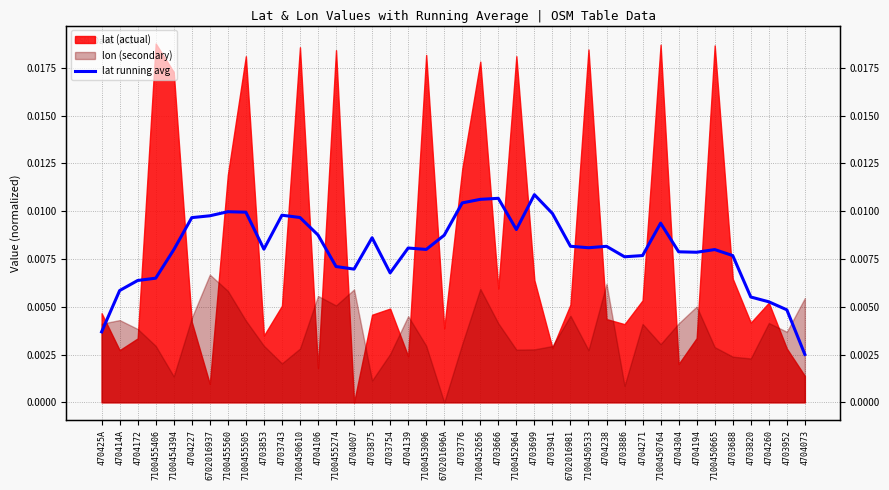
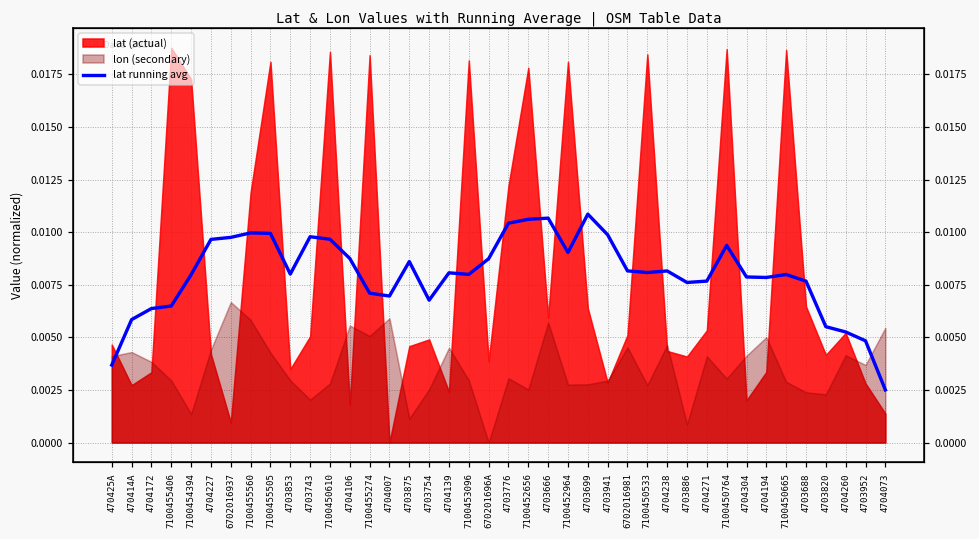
lon (secondary), 7100452656: 0.0059 -> 0.0025
lon (secondary), 4703666: 0.0041 -> 0.0057
lon (secondary), 4704238: 0.0062 -> 0.0046
